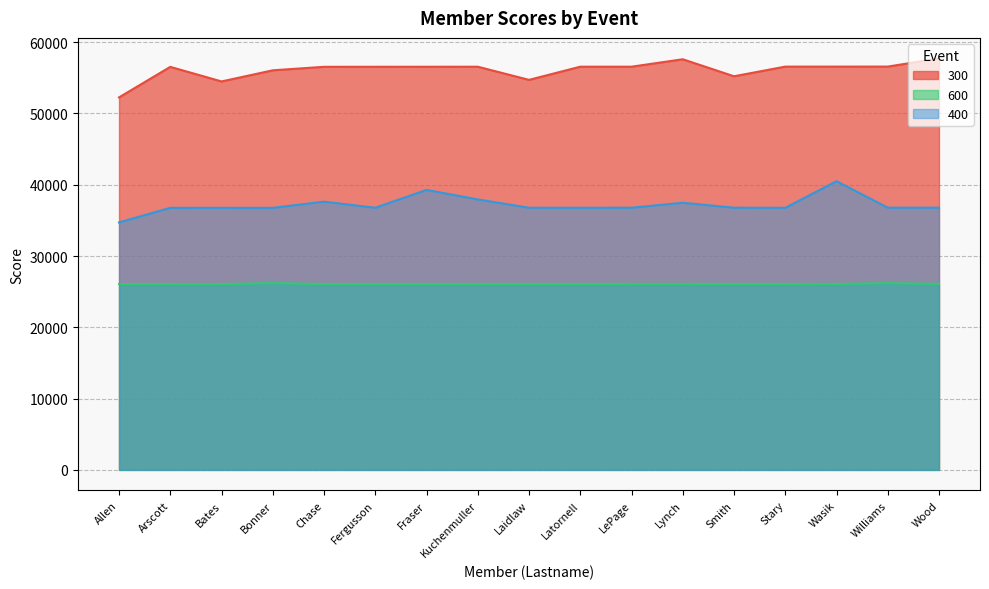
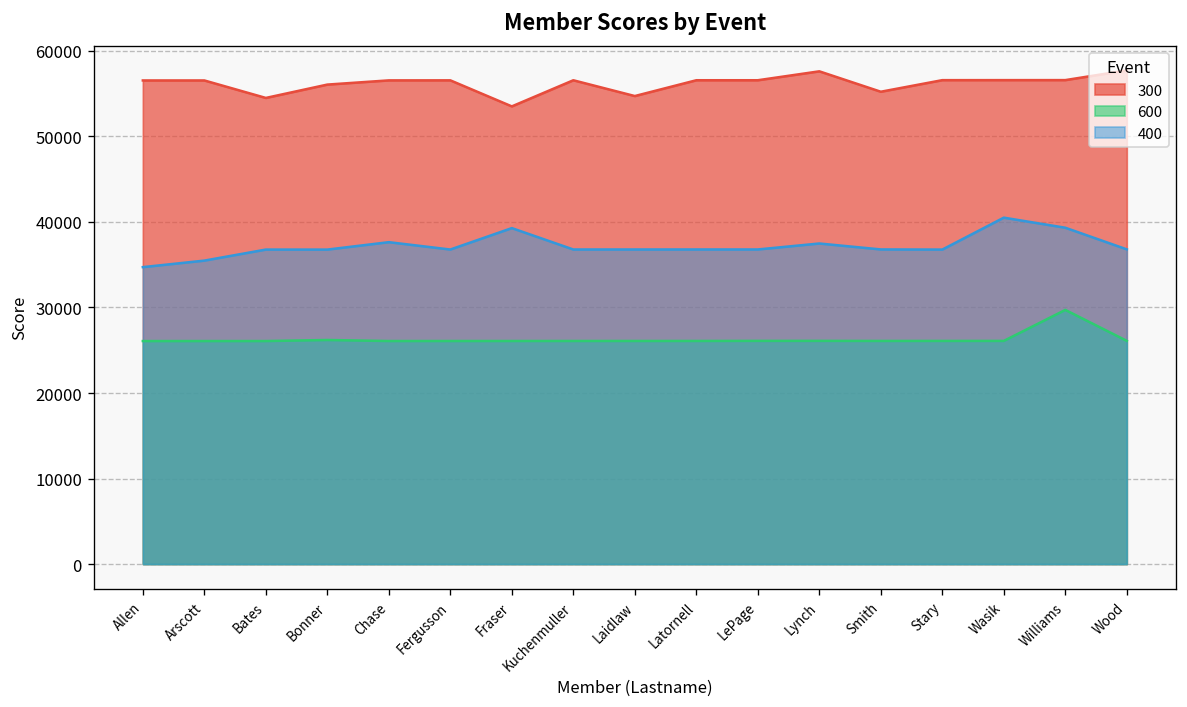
300, Allen: 52000 -> 57000
400, Arscott: 37000 -> 35000
300, Fraser: 57000 -> 54000
400, Kuchenmuller: 38000 -> 37000
600, Williams: 26000 -> 30000
400, Williams: 37000 -> 39000
